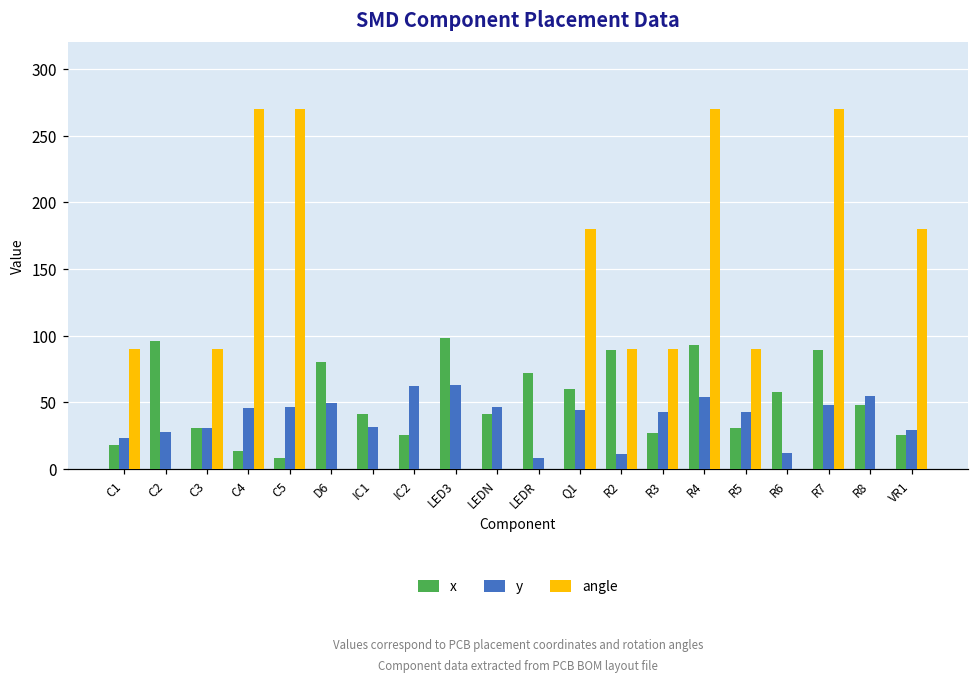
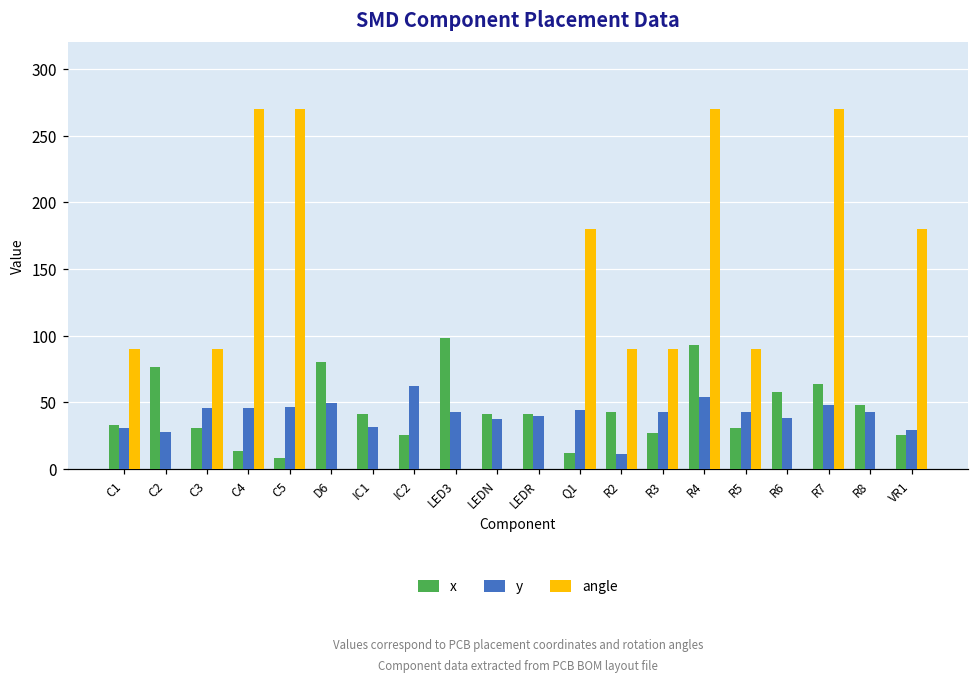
x, C1: 18 -> 33
y, C1: 23 -> 30
x, C2: 96 -> 76
y, C3: 30 -> 46
y, LED3: 63 -> 43
y, LEDN: 47 -> 37
x, LEDR: 72 -> 41
y, LEDR: 8 -> 40
x, Q1: 60 -> 12
x, R2: 89 -> 43
y, R6: 12 -> 38
x, R7: 89 -> 64
y, R8: 55 -> 43
